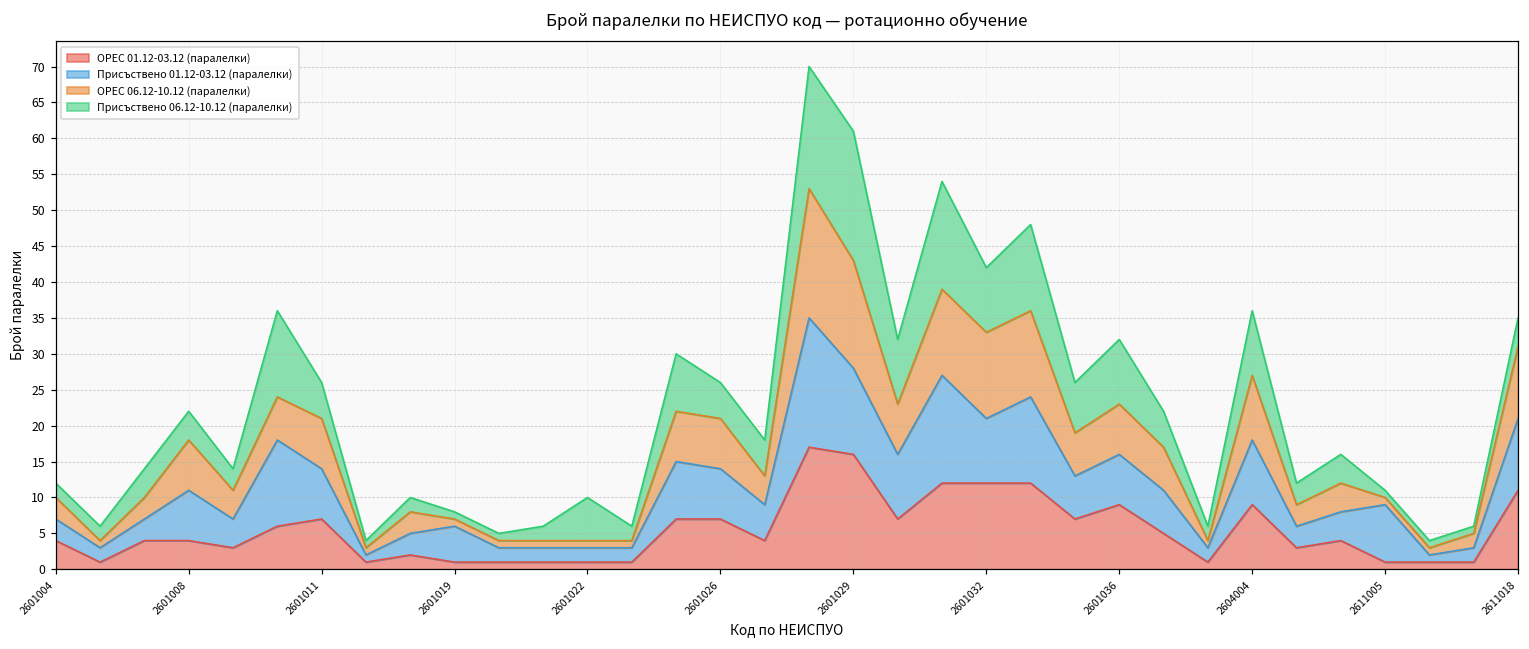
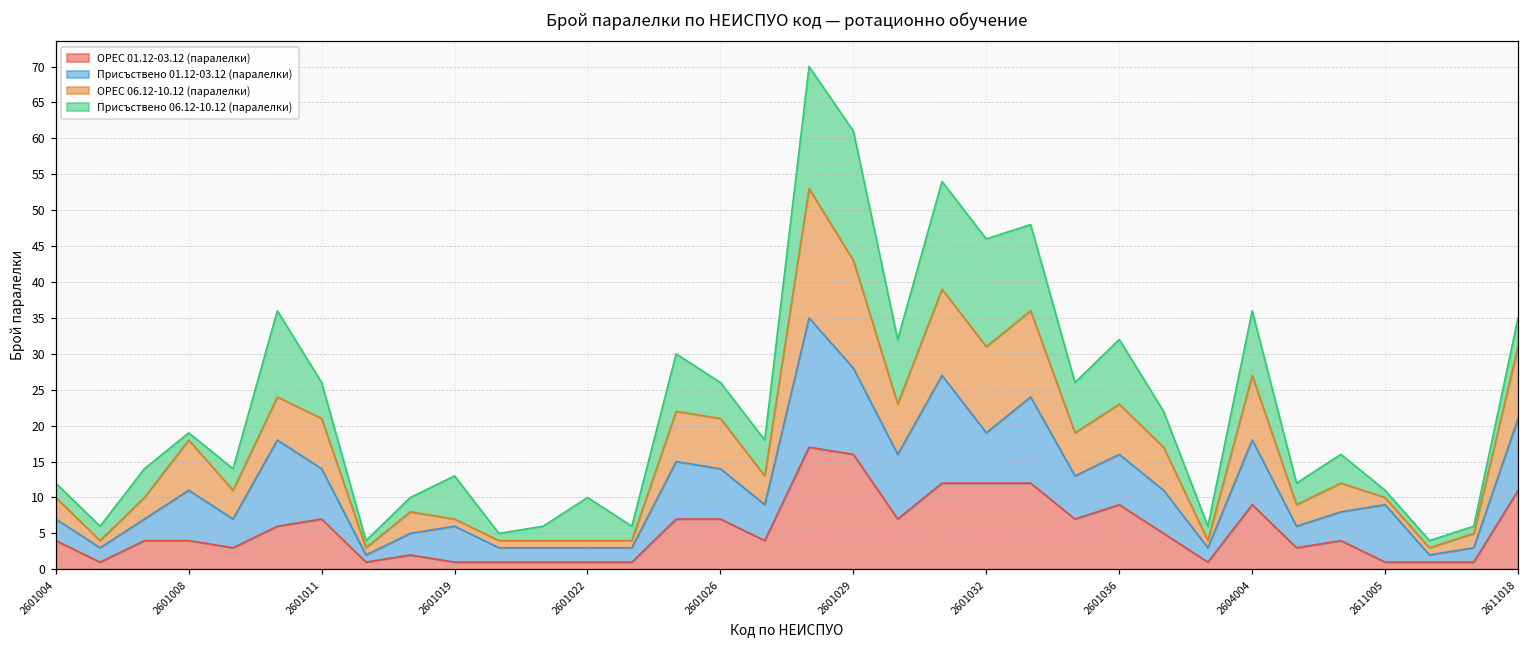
Присъствено 06.12-10.12 (паралелки), 2601008: 4 -> 1
Присъствено 06.12-10.12 (паралелки), 2601019: 1 -> 6
Присъствено 01.12-03.12 (паралелки), 2601032: 9 -> 7
Присъствено 06.12-10.12 (паралелки), 2601032: 9 -> 15
